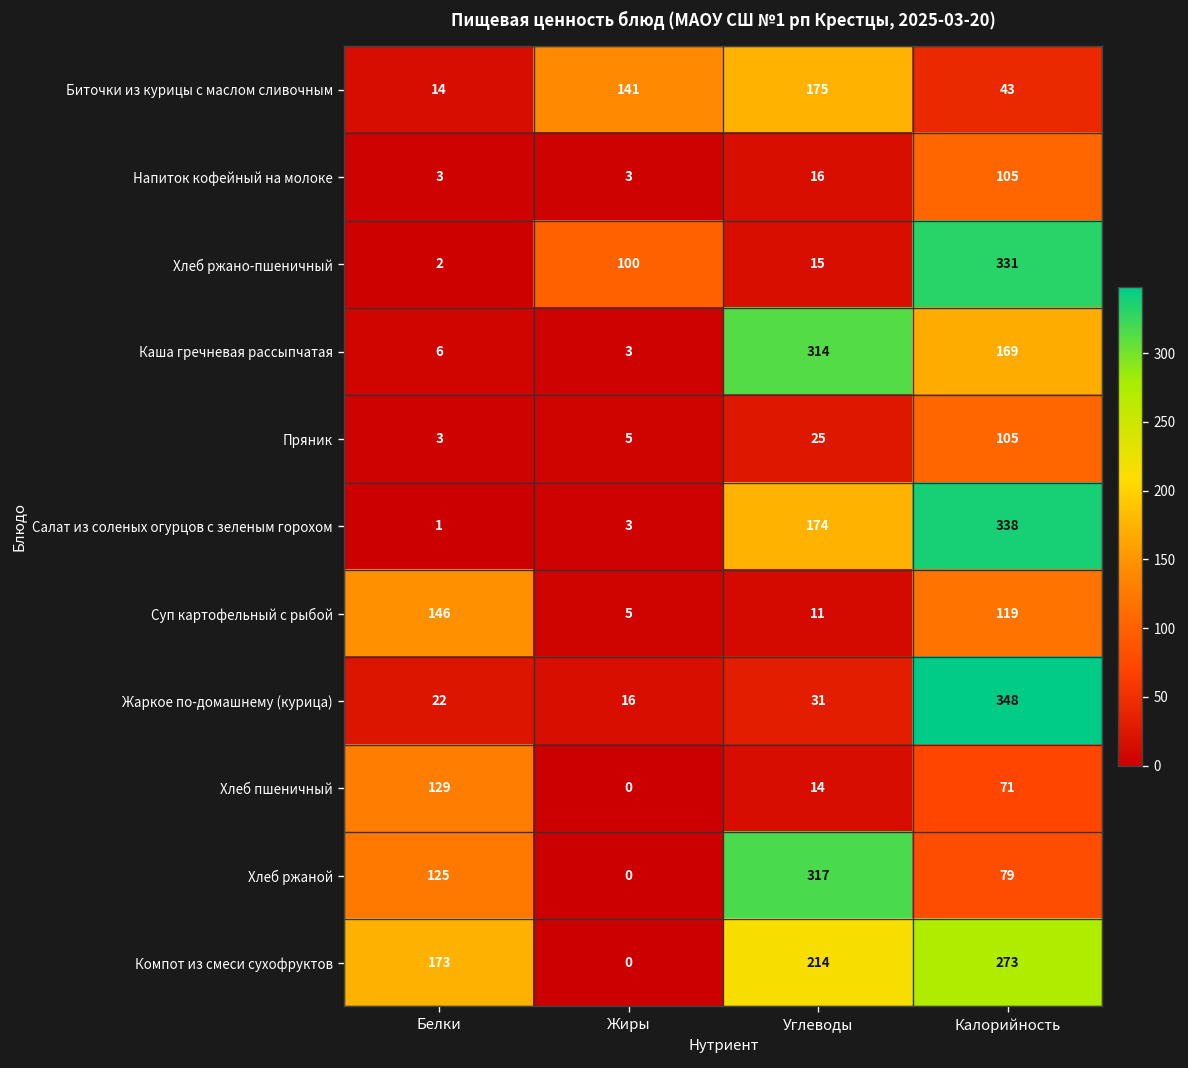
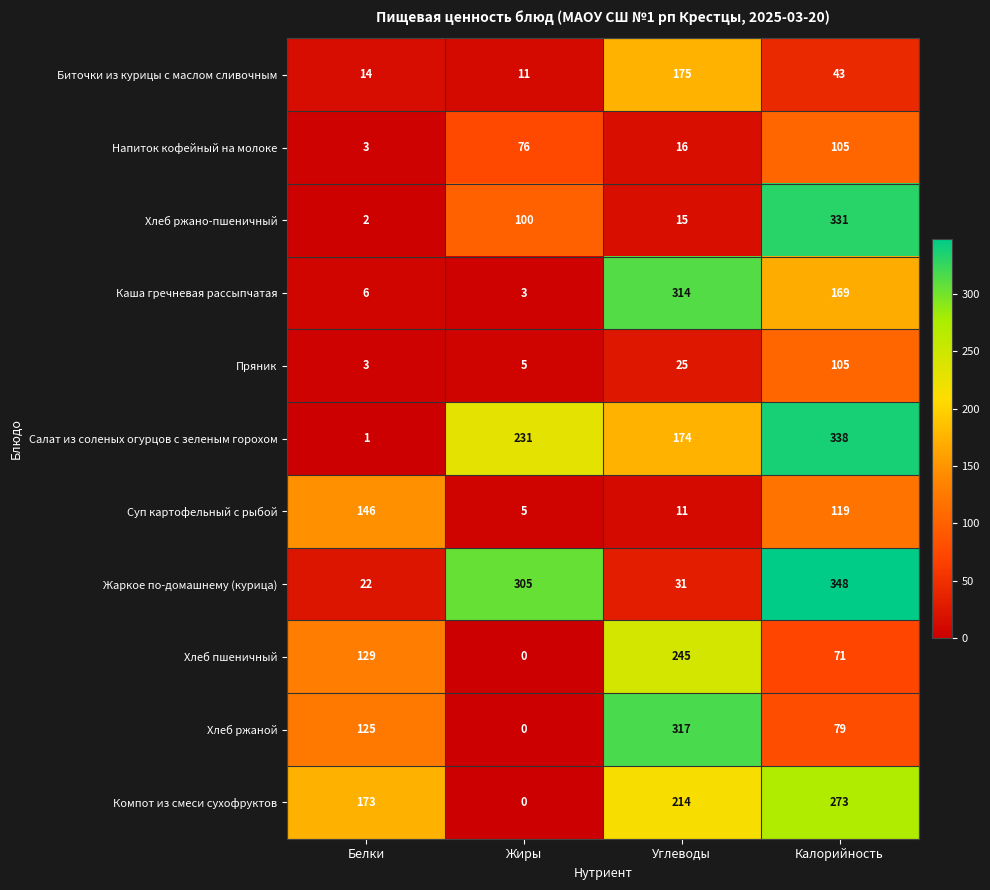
Биточки из курицы с маслом сливочным, Жиры: 141 -> 11
Напиток кофейный на молоке, Жиры: 3 -> 76
Салат из соленых огурцов с зеленым горохом, Жиры: 3 -> 231
Жаркое по-домашнему (курица), Жиры: 16 -> 305
Хлеб пшеничный, Углеводы: 14 -> 245
